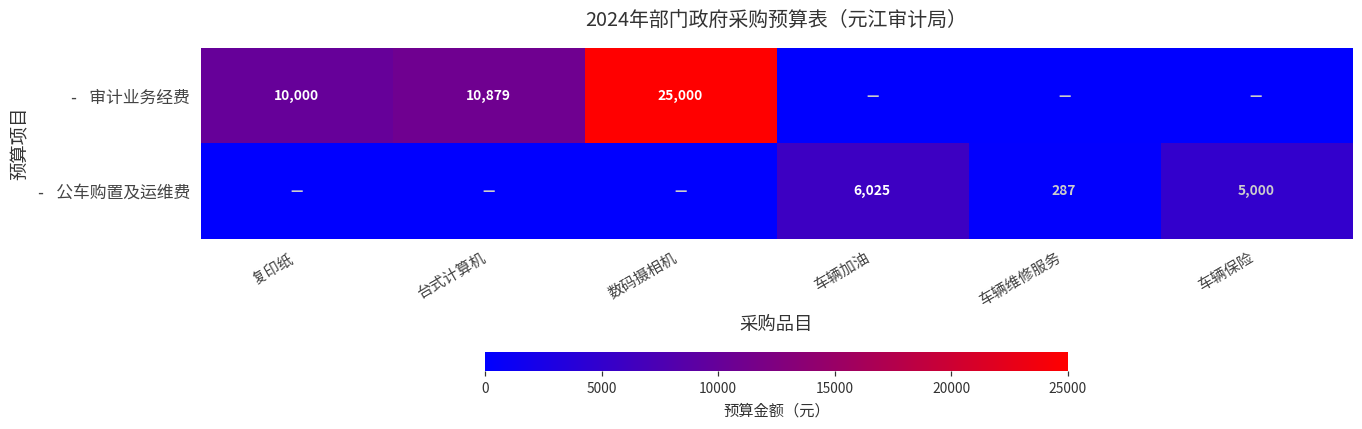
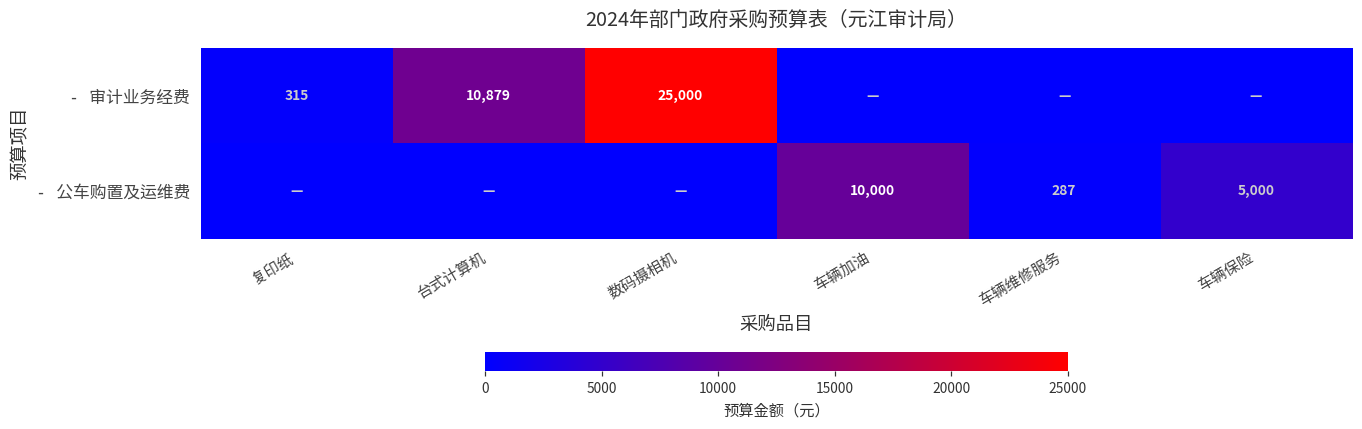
- 审计业务经费, 复印纸: 10,000 -> 315
- 公车购置及运维费, 车辆加油: 6,025 -> 10,000
